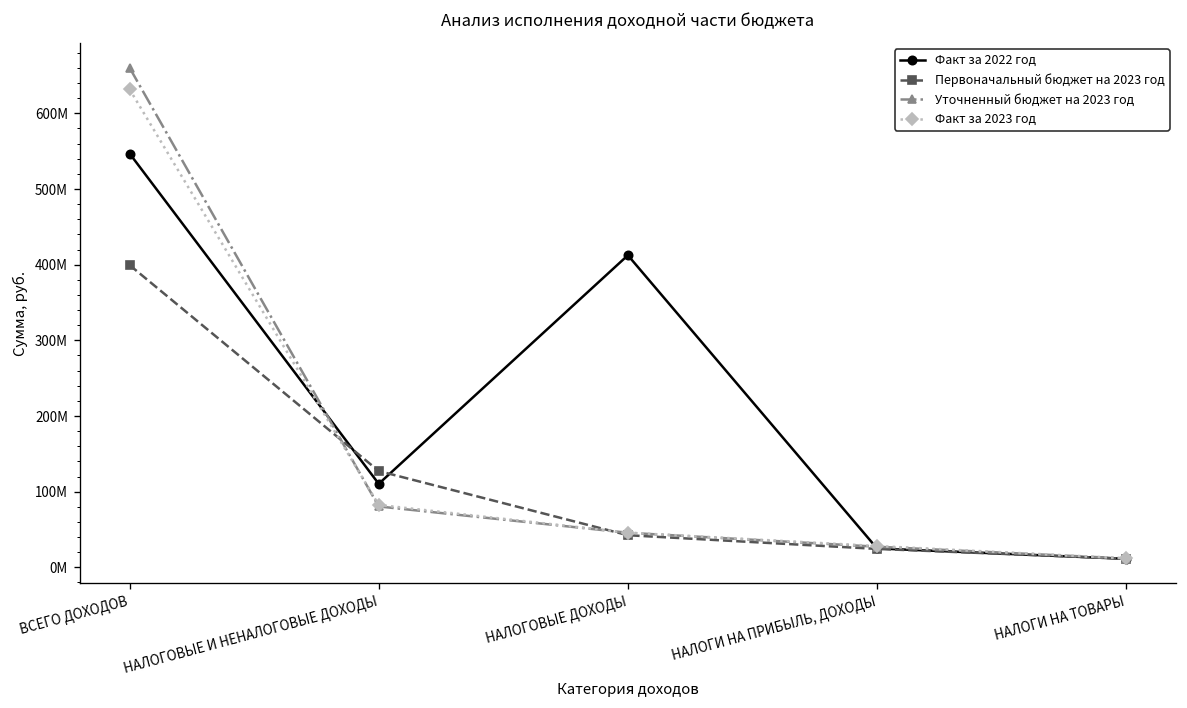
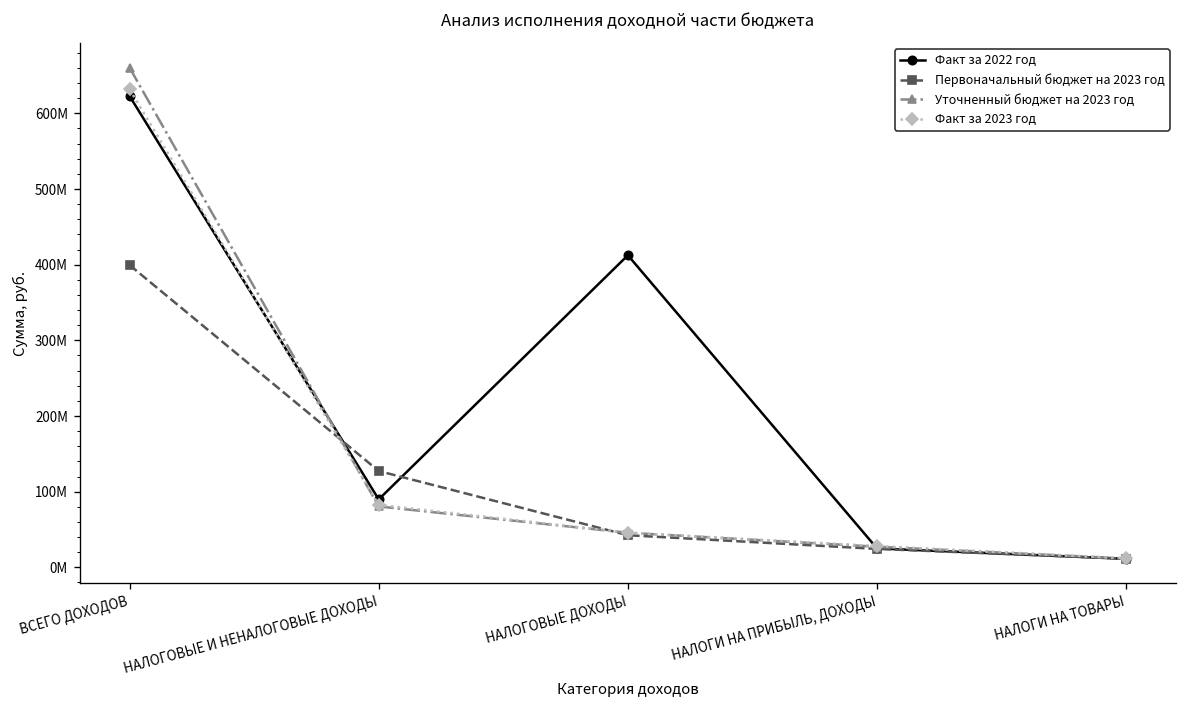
Факт за 2022 год, ВСЕГО ДОХОДОВ: 550000000 -> 620000000
Факт за 2022 год, НАЛОГОВЫЕ И НЕНАЛОГОВЫЕ ДОХОДЫ: 110000000 -> 90000000
